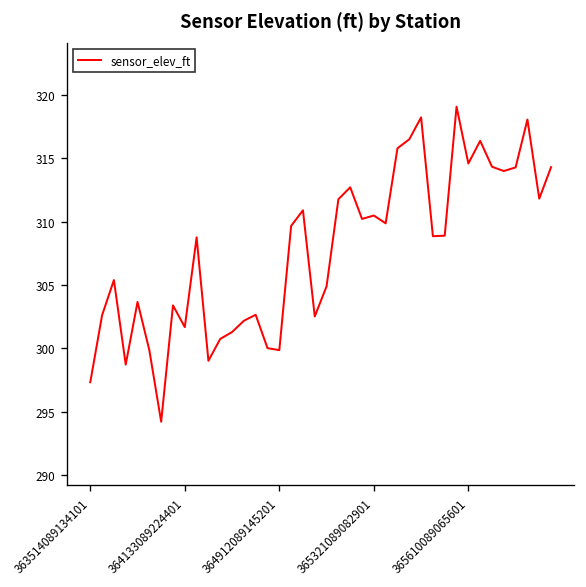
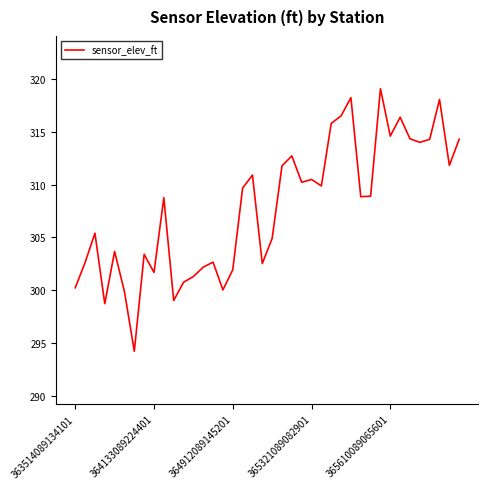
363514089134101: 297.3 -> 300.2
364912089145201: 299.9 -> 301.9
